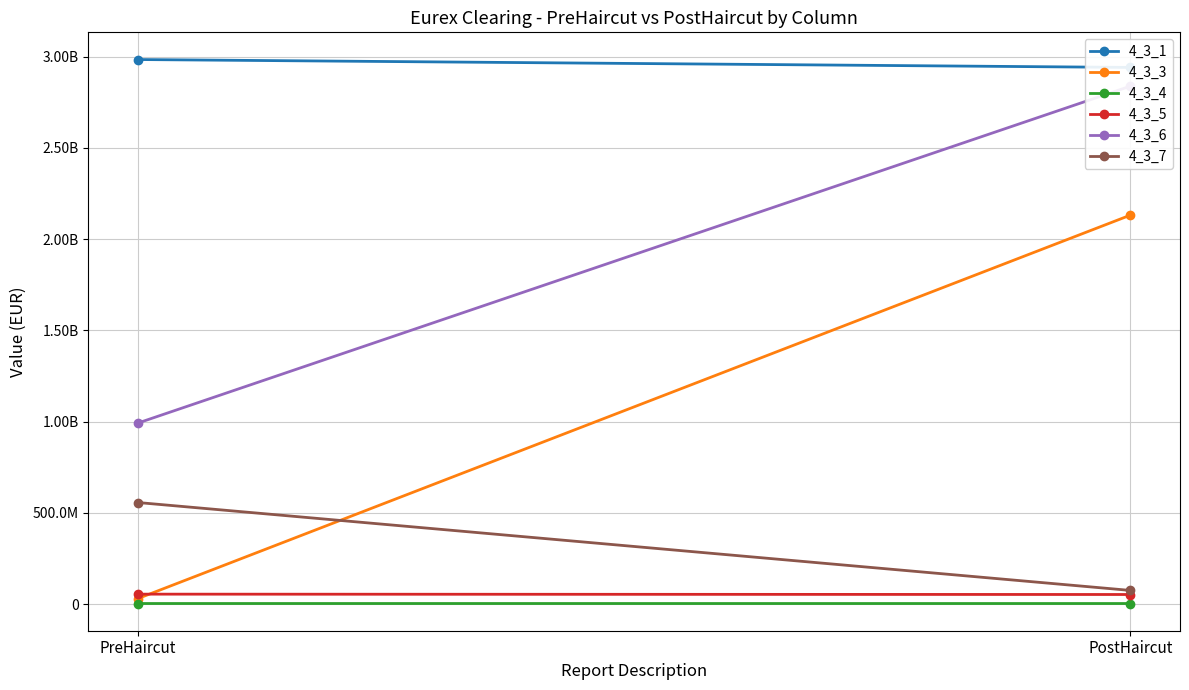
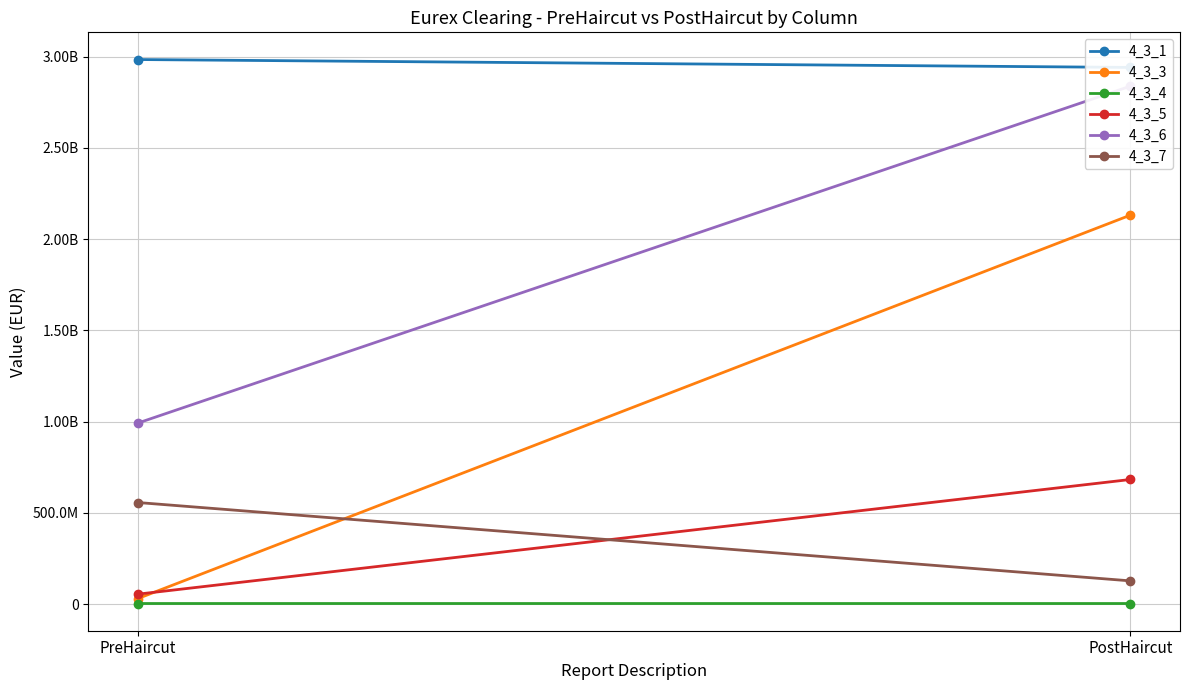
4_3_5, PostHaircut: 50000000 -> 680000000
4_3_7, PostHaircut: 70000000 -> 130000000
